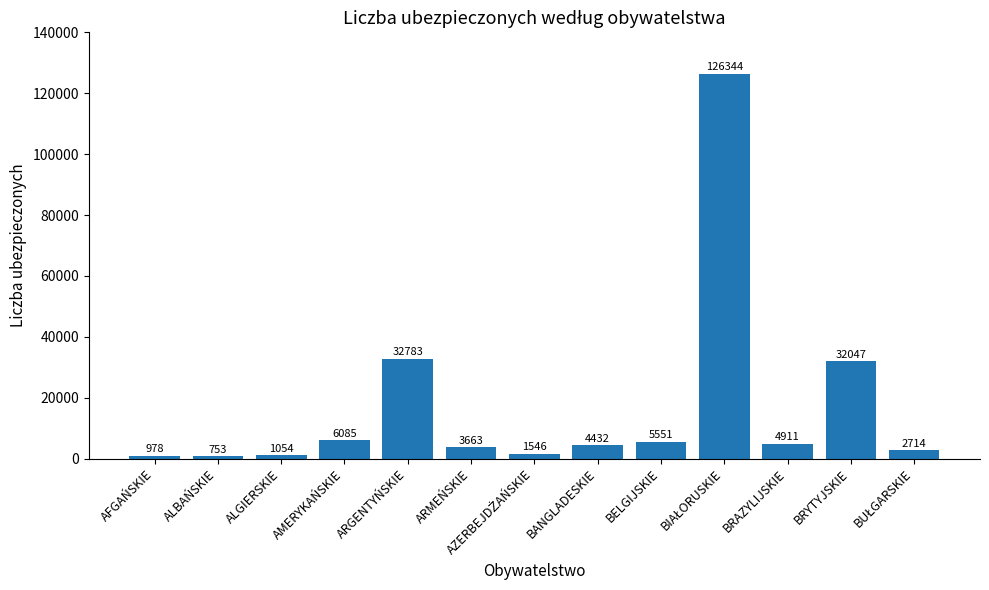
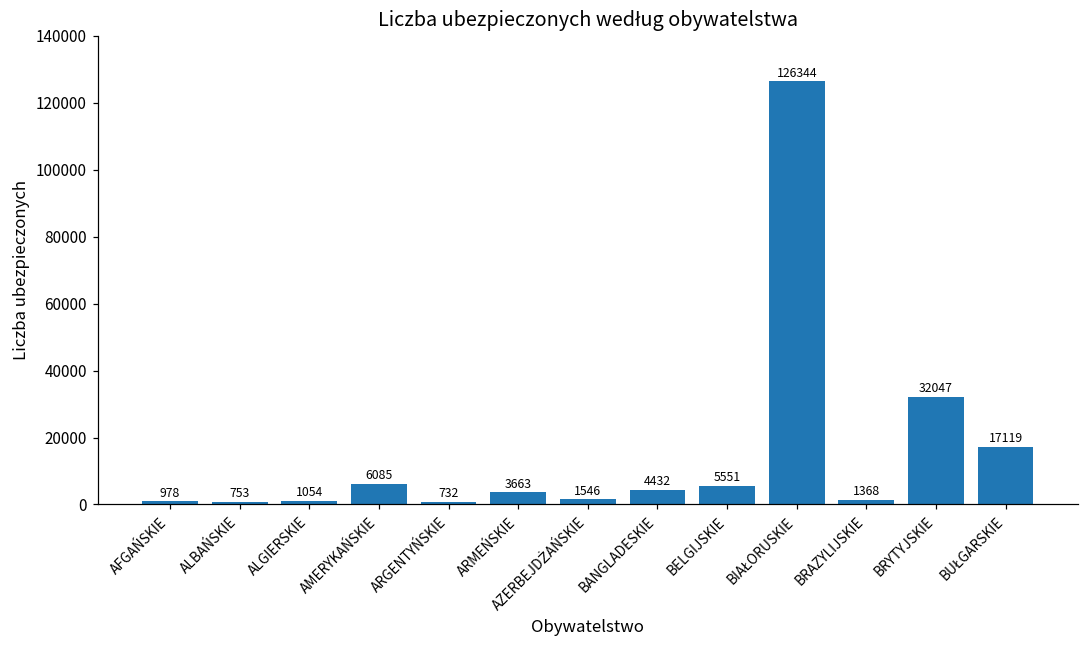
ARGENTYŃSKIE: 32783 -> 732
BRAZYLIJSKIE: 4911 -> 1368
BUŁGARSKIE: 2714 -> 17119
